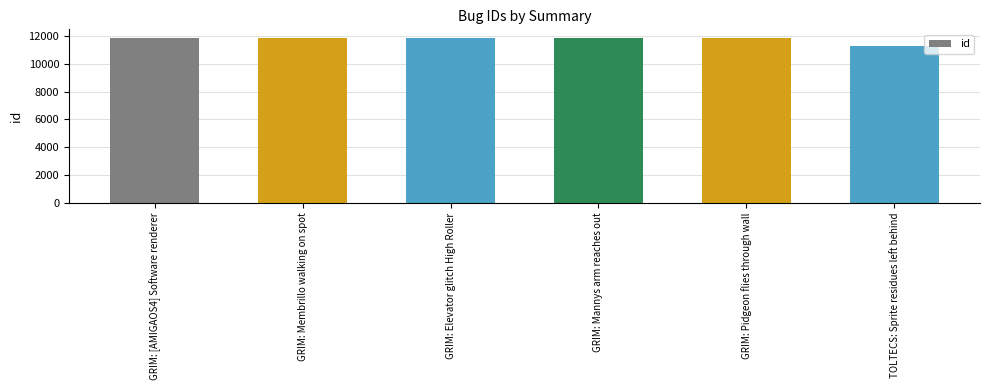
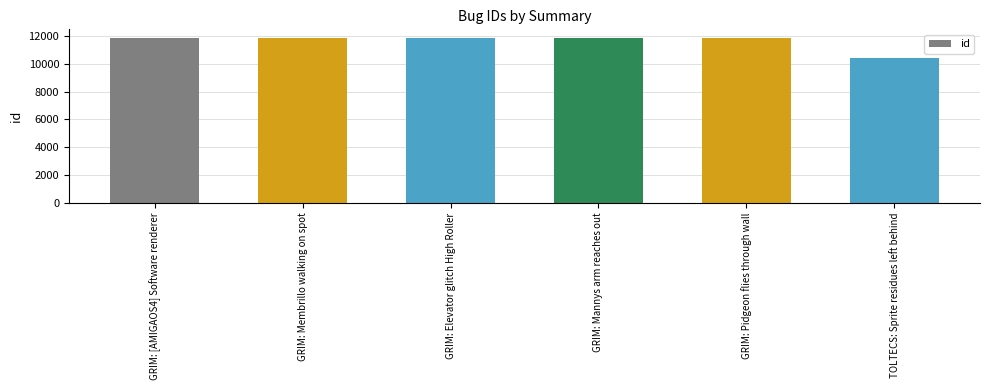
TOLTECS: Sprite residues left behind: 11300 -> 10400
